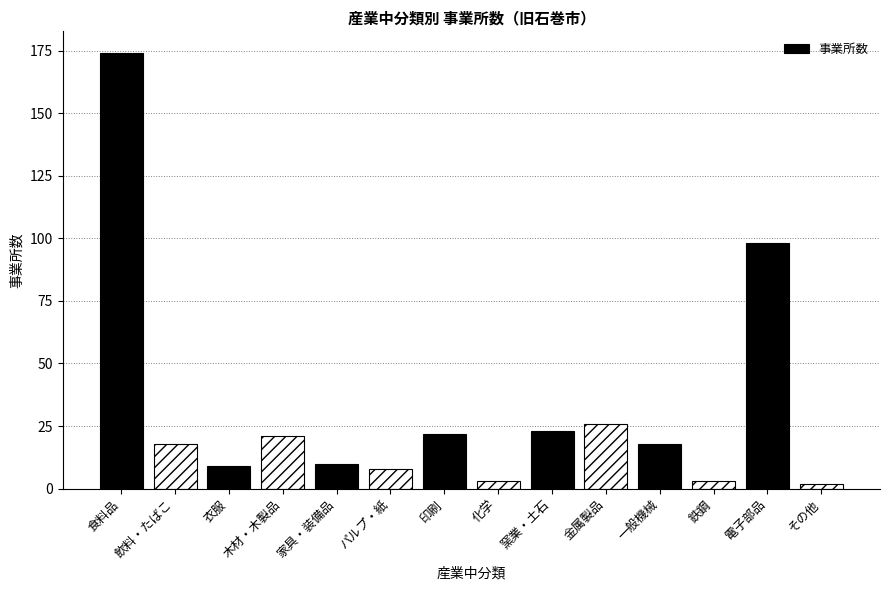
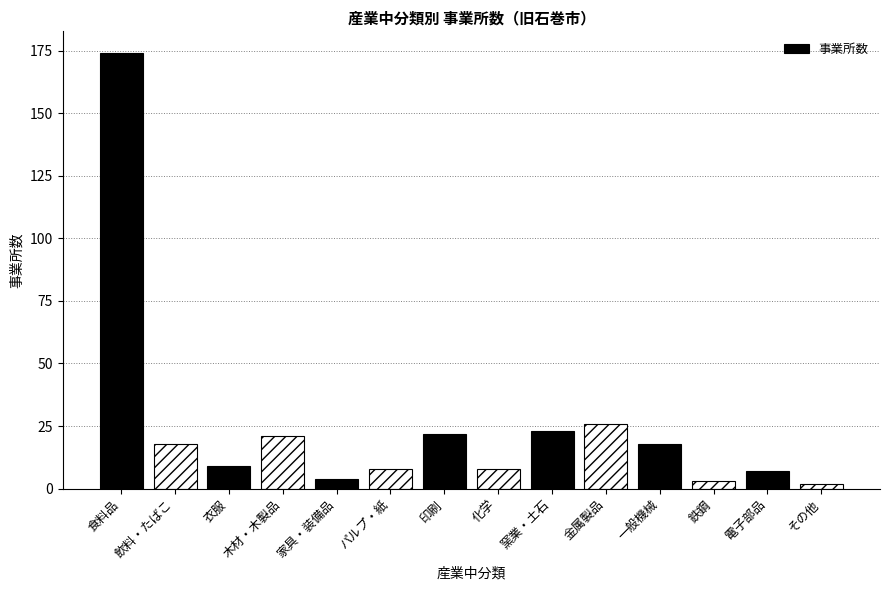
家具・装備品: 10 -> 4
化学: 3 -> 8
電子部品: 98 -> 7
